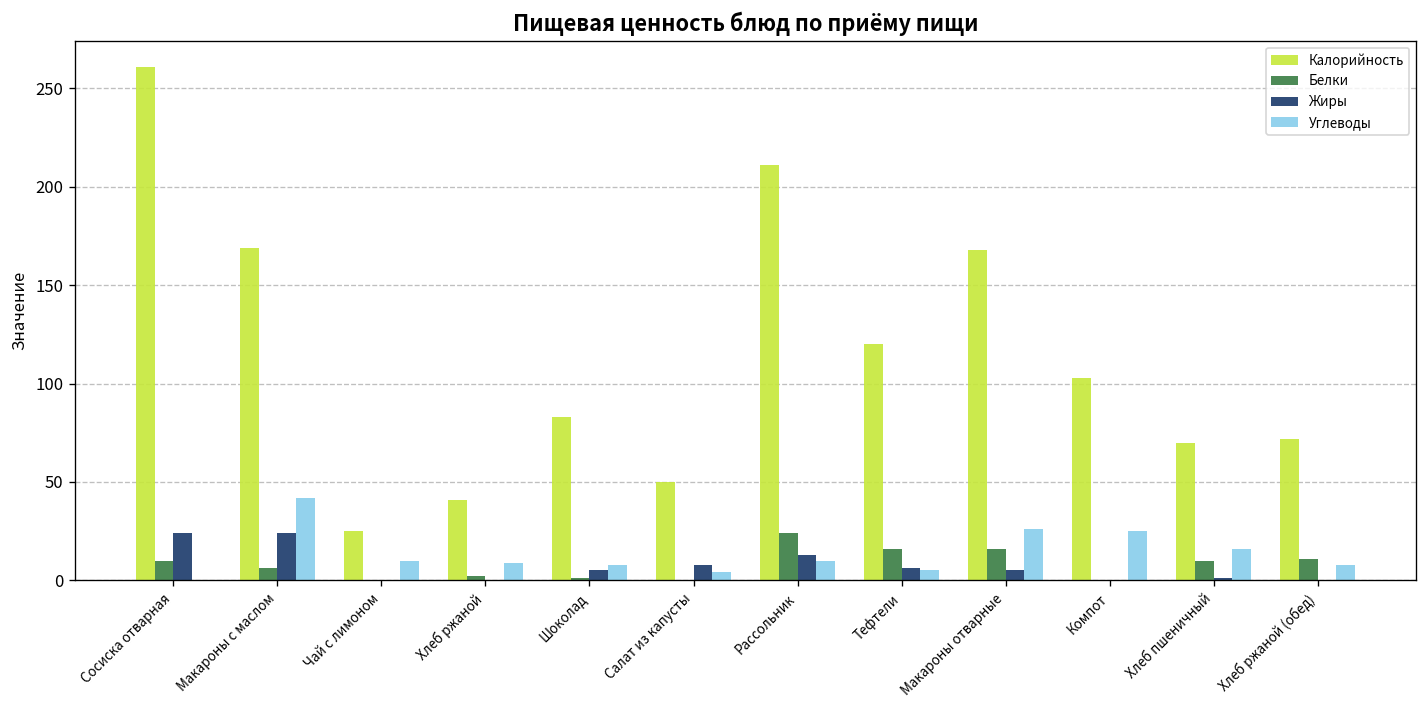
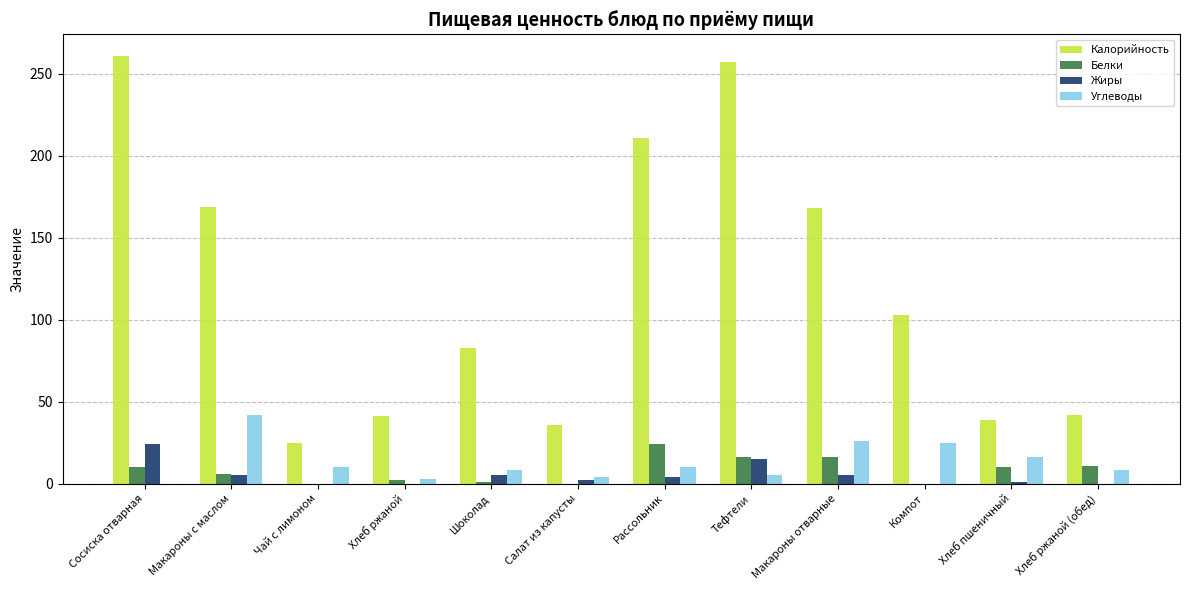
Жиры, Макароны с маслом: 24 -> 5
Углеводы, Хлеб ржаной: 9 -> 3
Калорийность, Салат из капусты: 50 -> 36
Жиры, Салат из капусты: 8 -> 2
Жиры, Рассольник: 13 -> 4
Калорийность, Тефтели: 120 -> 257
Жиры, Тефтели: 6 -> 15
Калорийность, Хлеб пшеничный: 70 -> 39
Калорийность, Хлеб ржаной (обед): 72 -> 42
